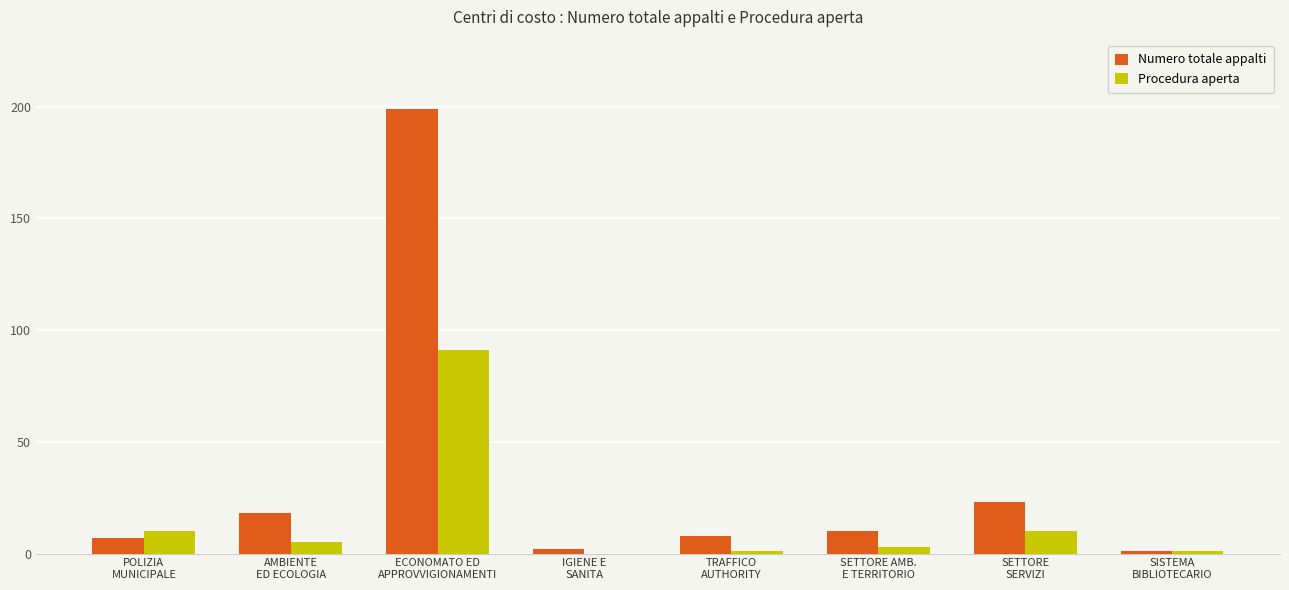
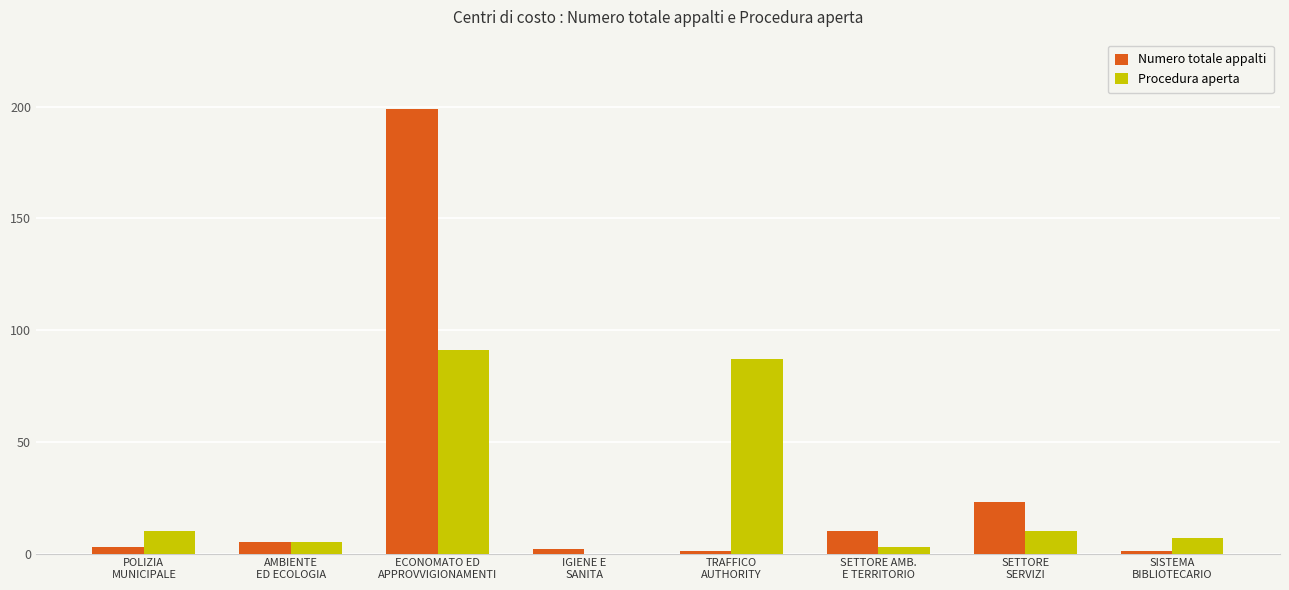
Numero totale appalti, POLIZIA MUNICIPALE: 7 -> 3
Numero totale appalti, AMBIENTE ED ECOLOGIA: 18 -> 5
Numero totale appalti, TRAFFICO AUTHORITY: 8 -> 1
Procedura aperta, TRAFFICO AUTHORITY: 1 -> 87
Procedura aperta, SISTEMA BIBLIOTECARIO: 1 -> 7
